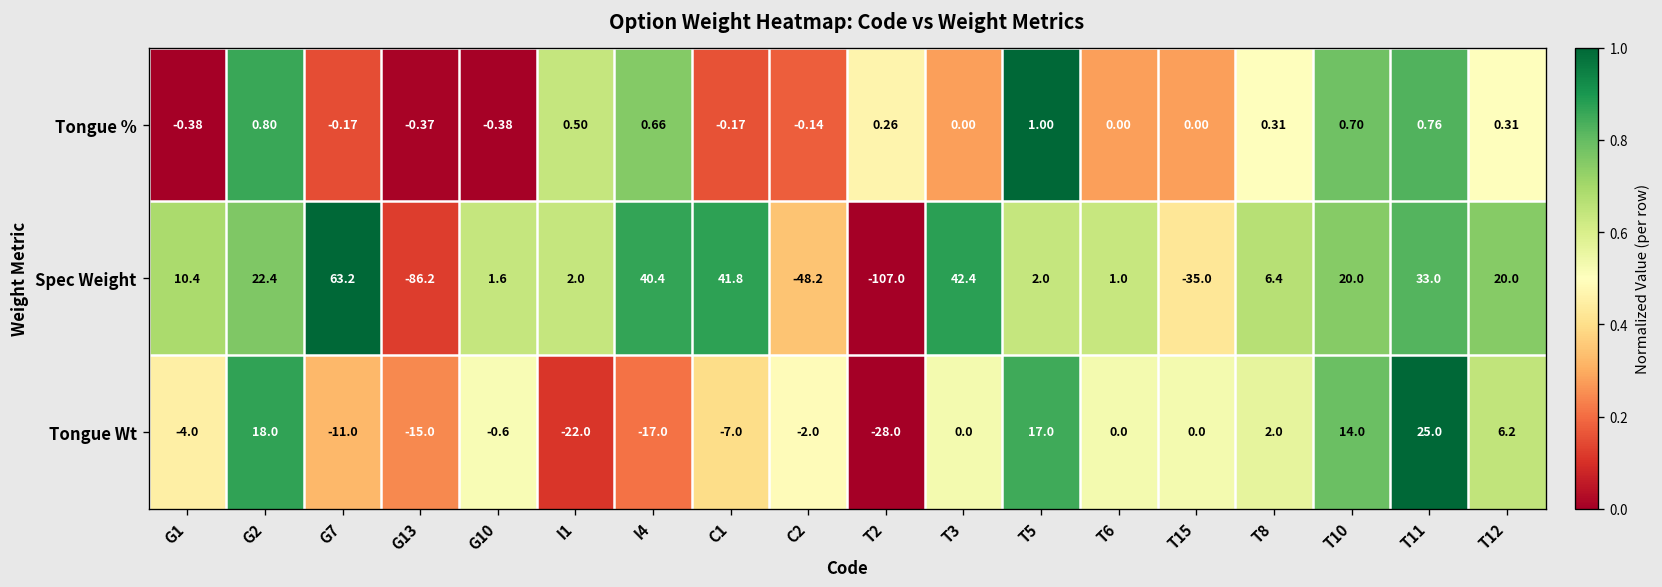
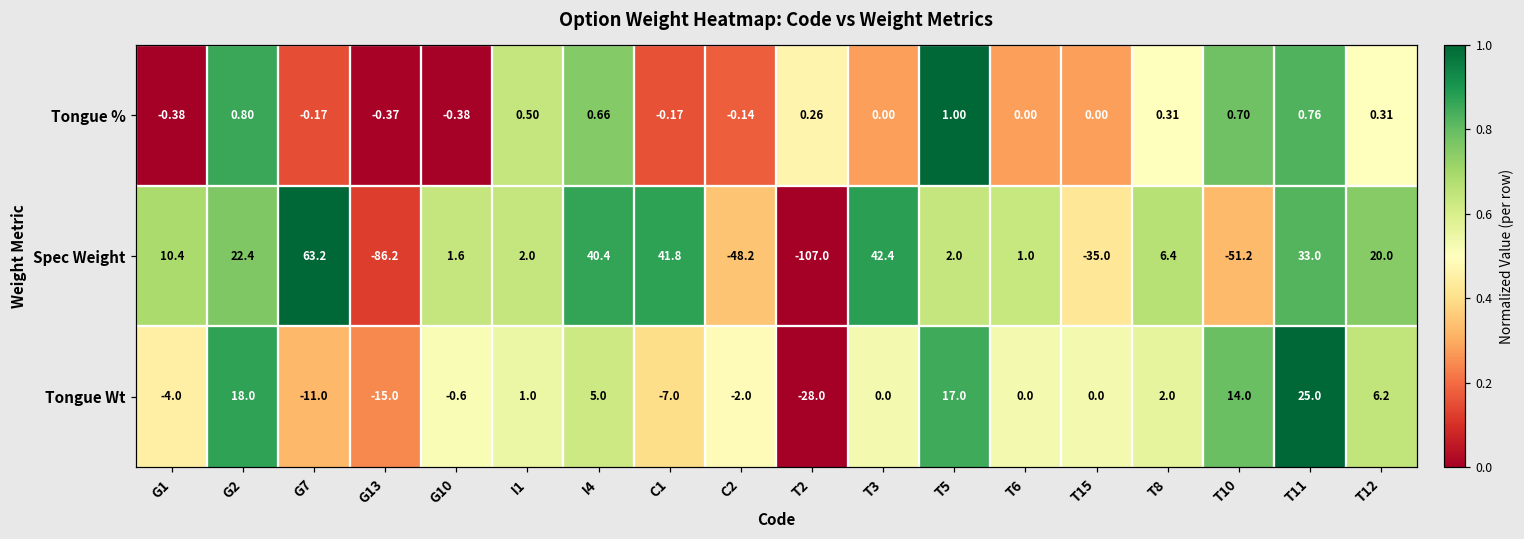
Spec Weight, T10: 20.0 -> -51.2
Tongue Wt, I1: -22.0 -> 1.0
Tongue Wt, I4: -17.0 -> 5.0
